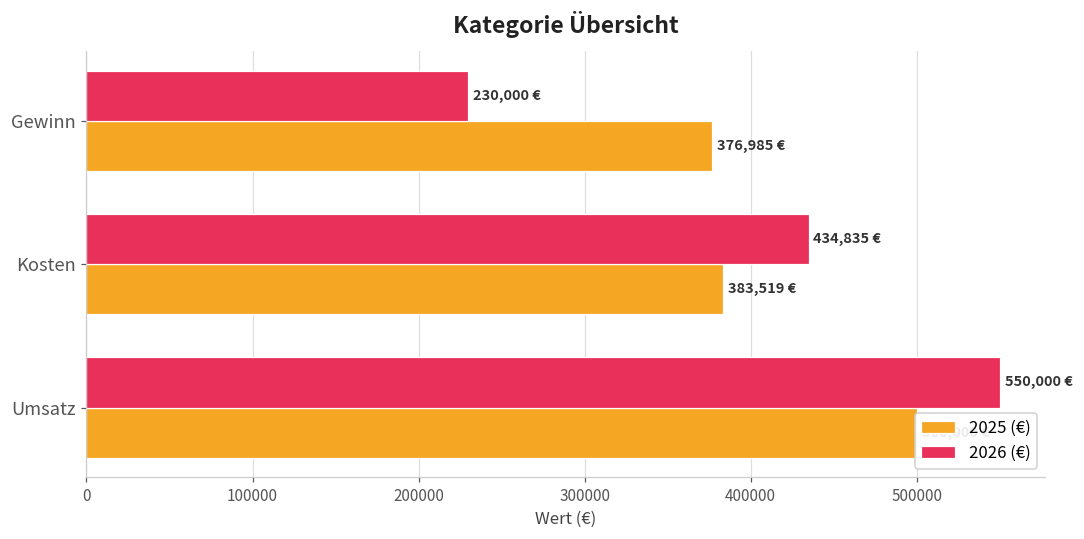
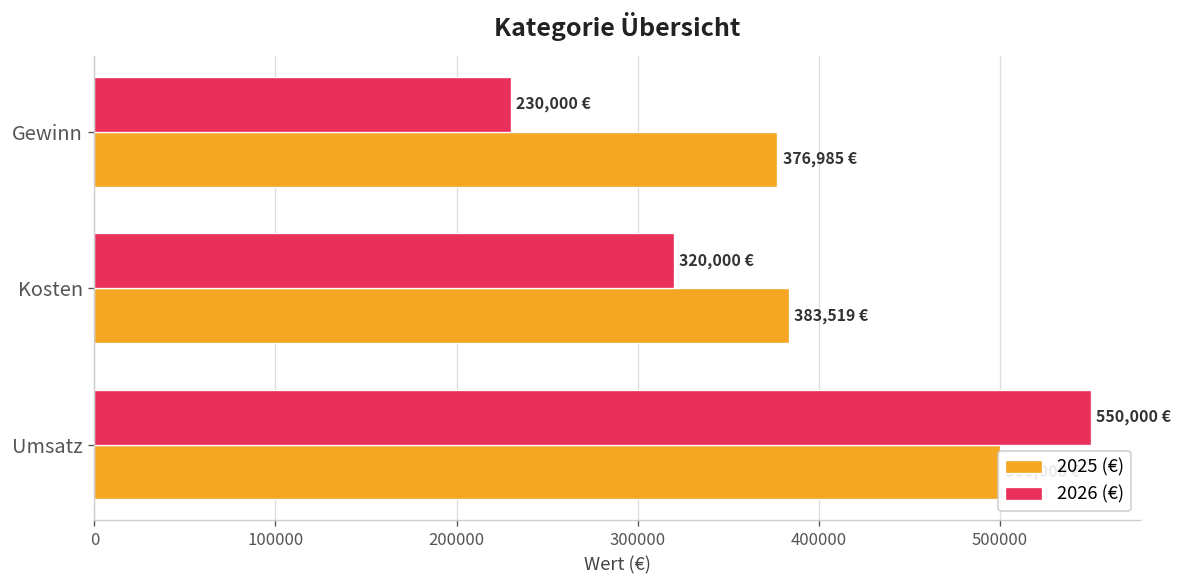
2026 (€), Kosten: 434,835 -> 320,000
